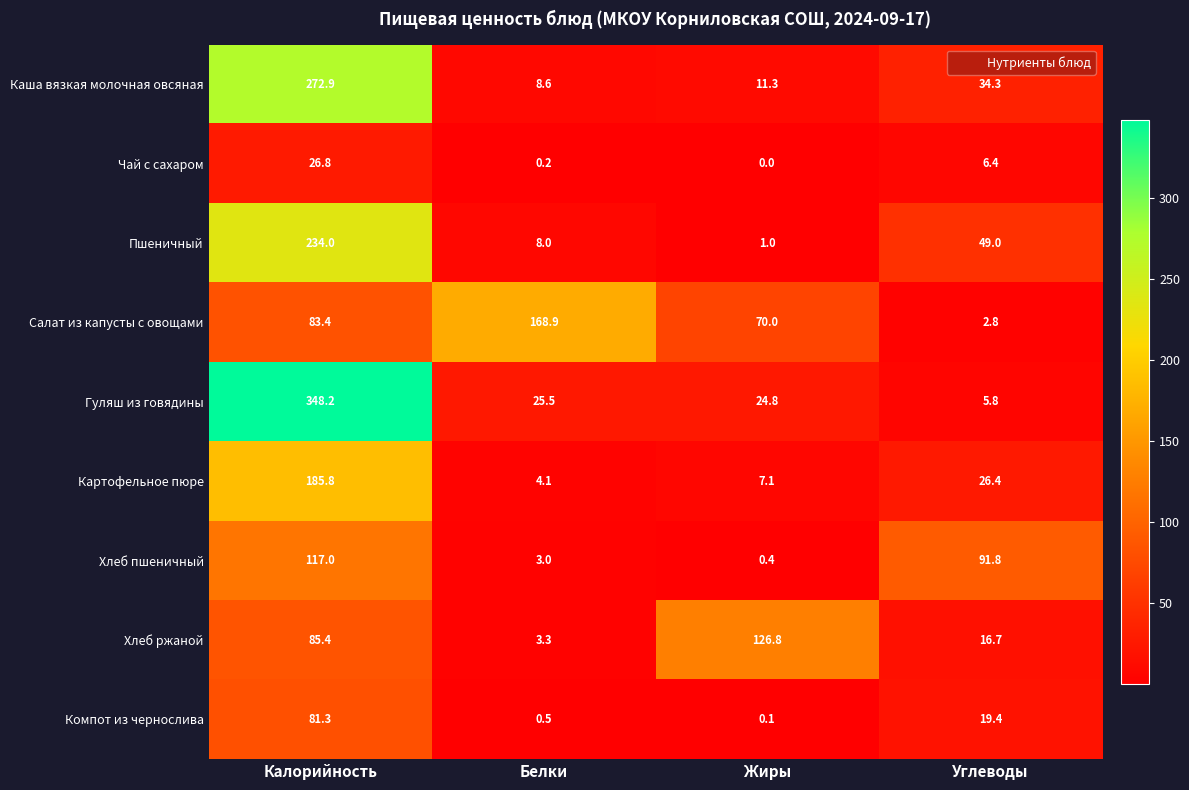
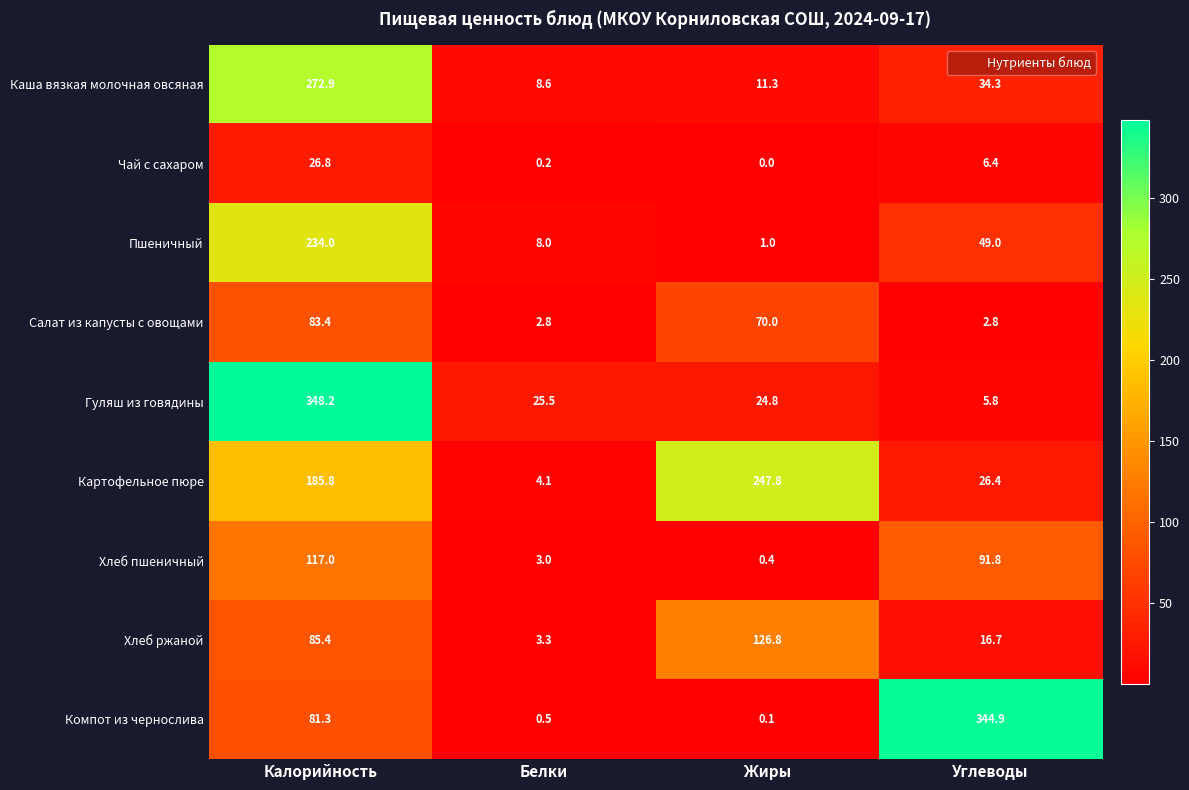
Салат из капусты с овощами, Белки: 168.9 -> 2.8
Картофельное пюре, Жиры: 7.1 -> 247.8
Компот из чернослива, Углеводы: 19.4 -> 344.9
